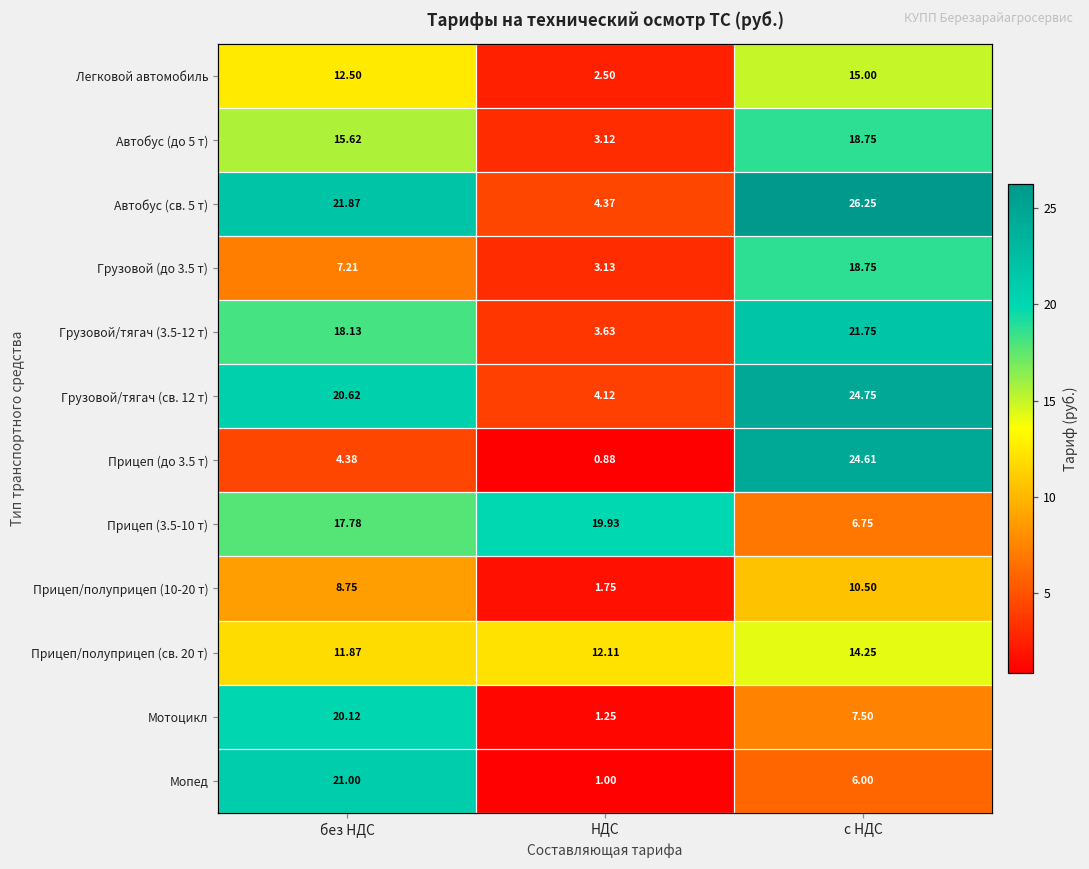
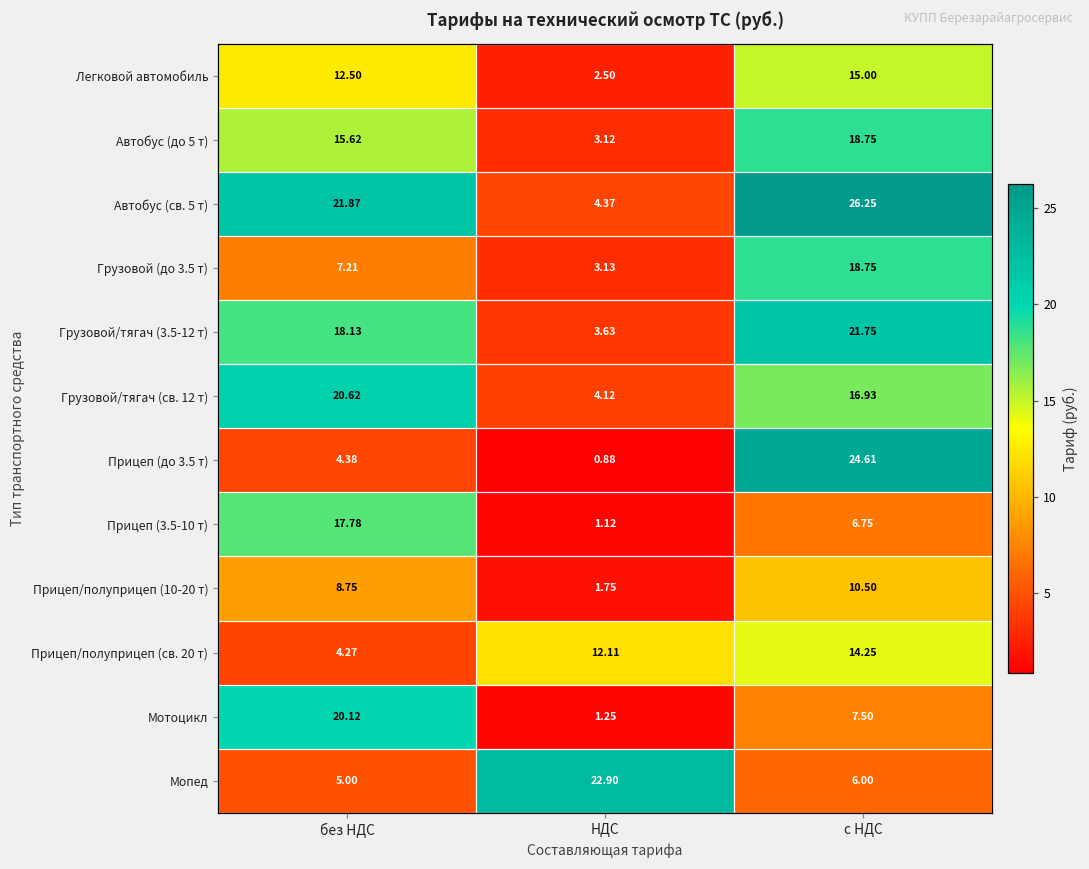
Грузовой/тягач (св. 12 т), с НДС: 24.75 -> 16.93
Прицеп (3.5-10 т), НДС: 19.93 -> 1.12
Прицеп/полуприцеп (св. 20 т), без НДС: 11.87 -> 4.27
Мопед, без НДС: 21.00 -> 5.00
Мопед, НДС: 1.00 -> 22.90
